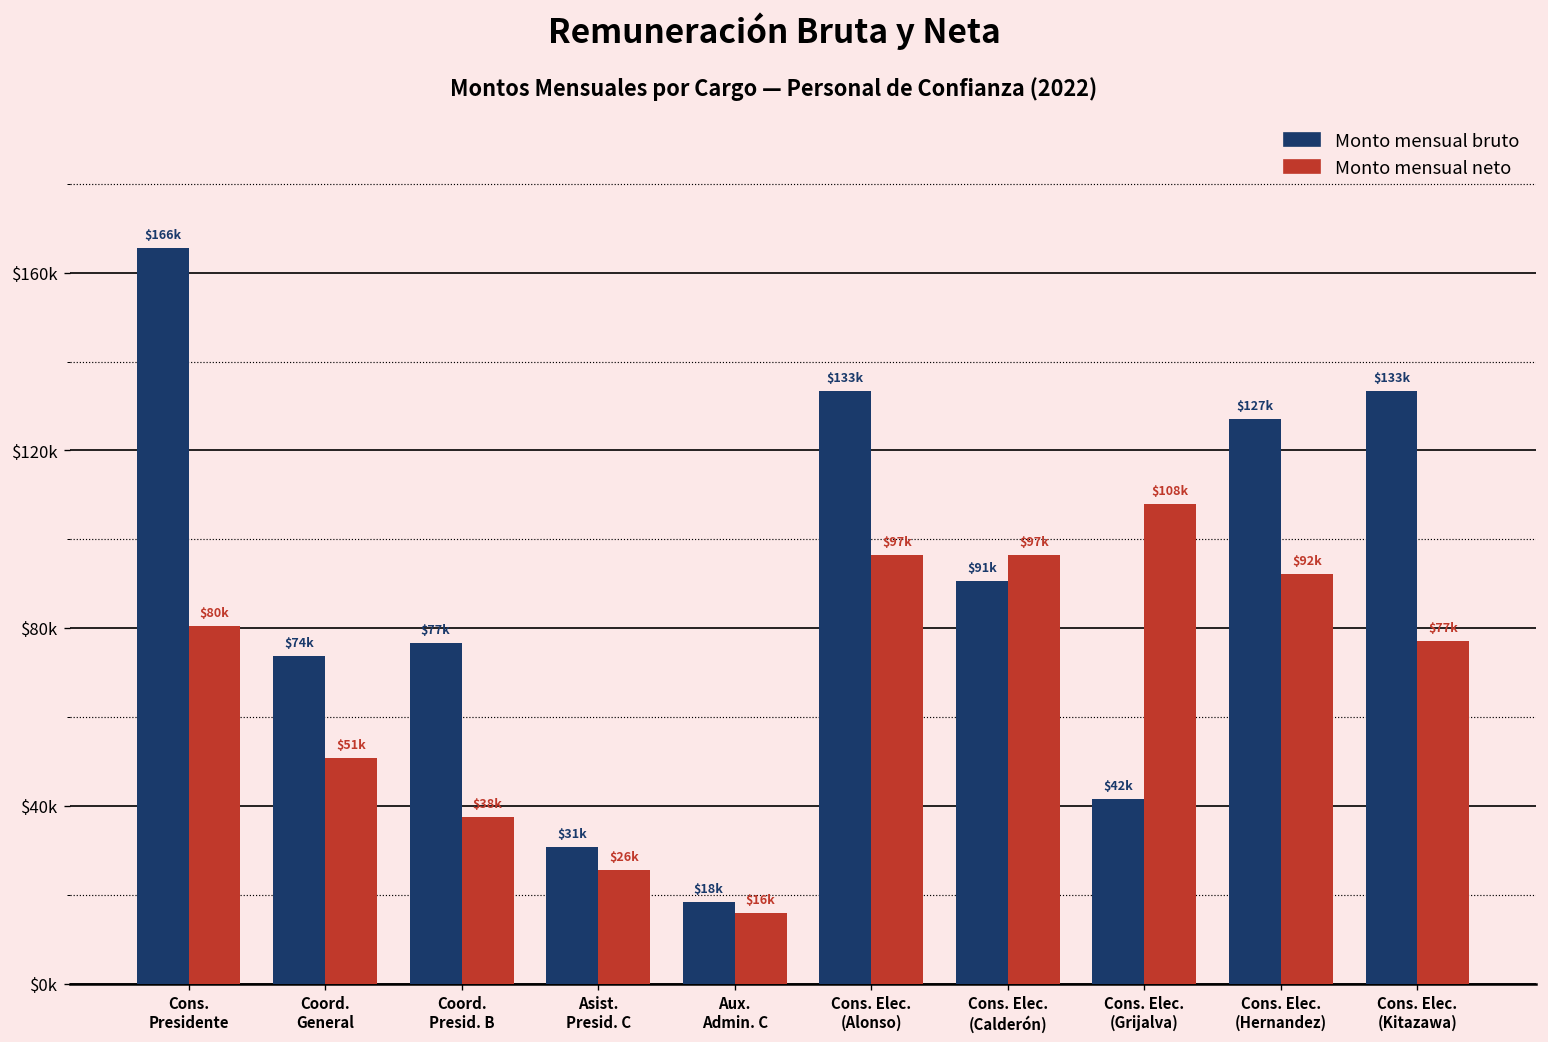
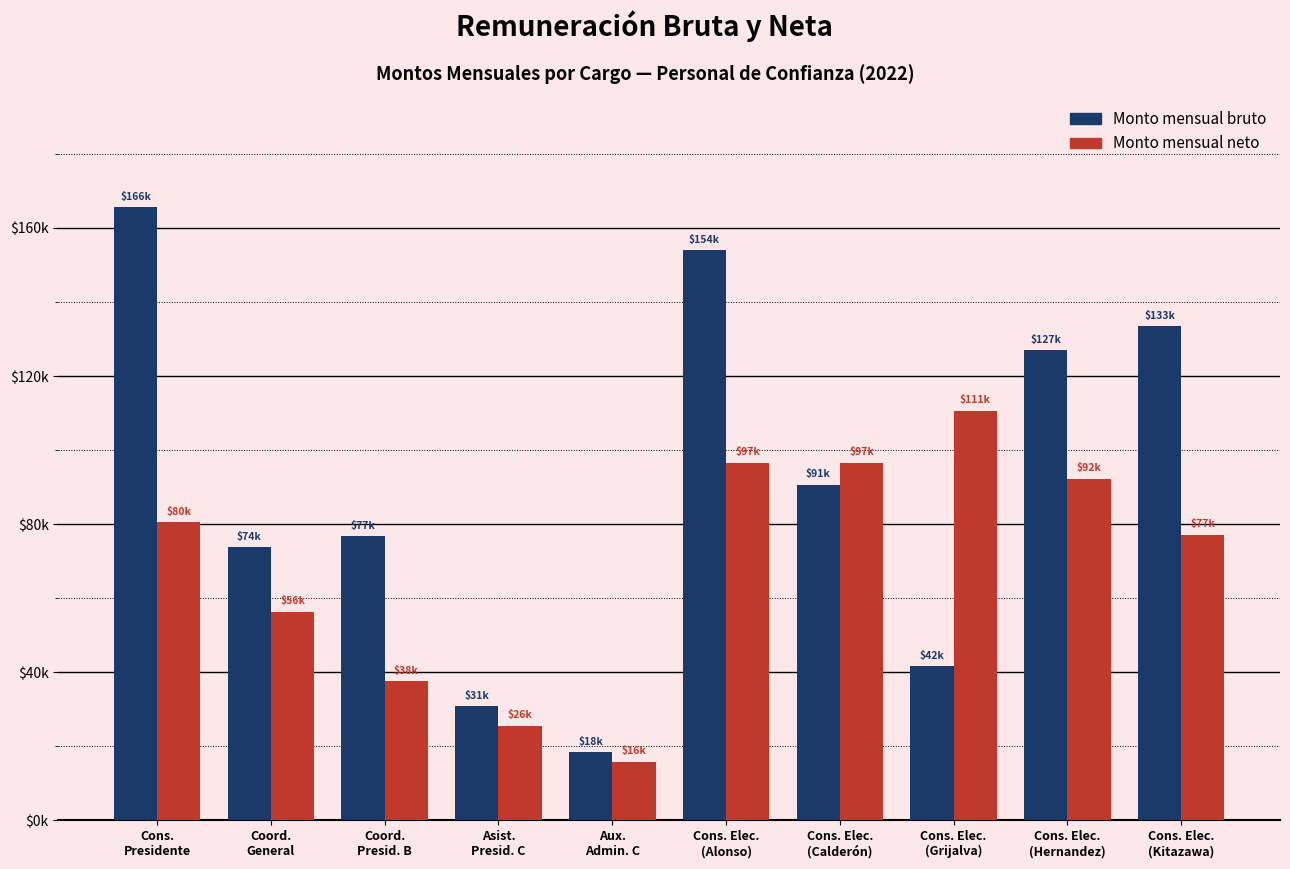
Monto mensual neto, Coord. General: $51k -> $56k
Monto mensual bruto, Cons. Elec. (Alonso): $133k -> $154k
Monto mensual neto, Cons. Elec. (Grijalva): $108k -> $111k
